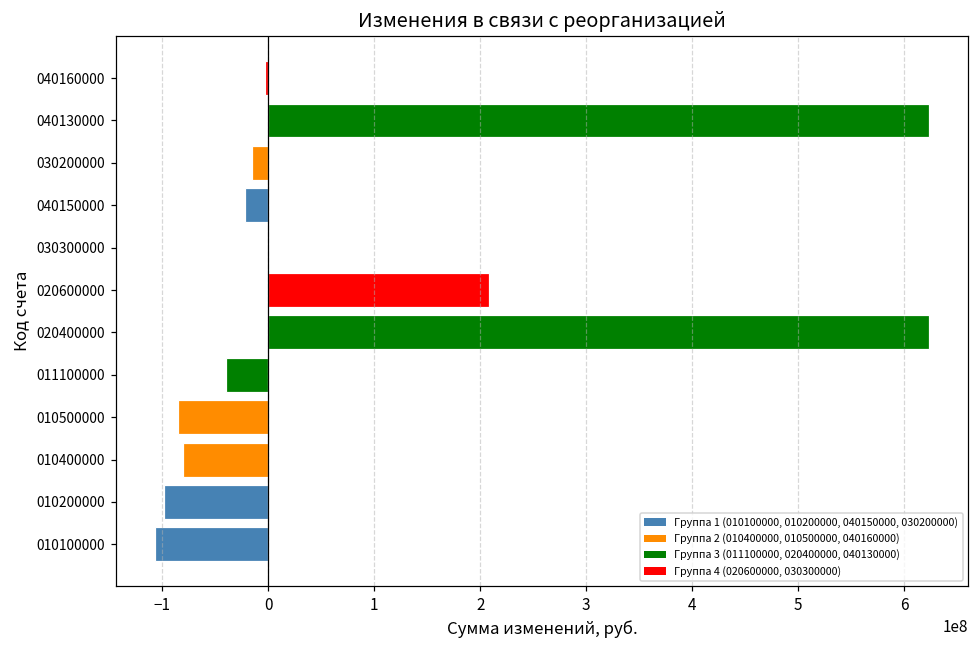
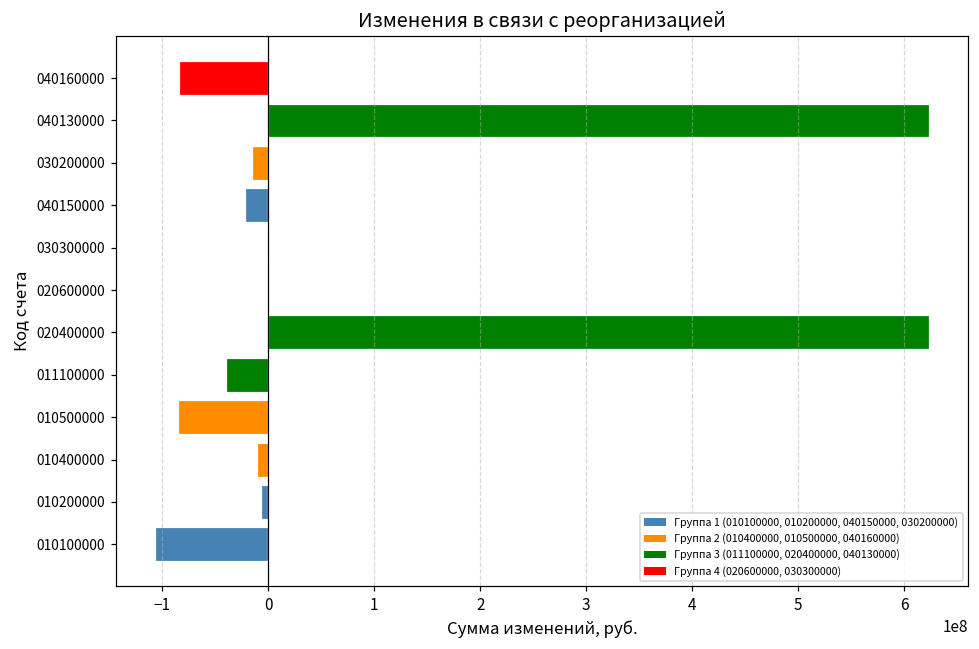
040160000: 0 -> -80000000
020600000: 210000000 -> 0
010400000: -80000000 -> -10000000
010200000: -100000000 -> -10000000
